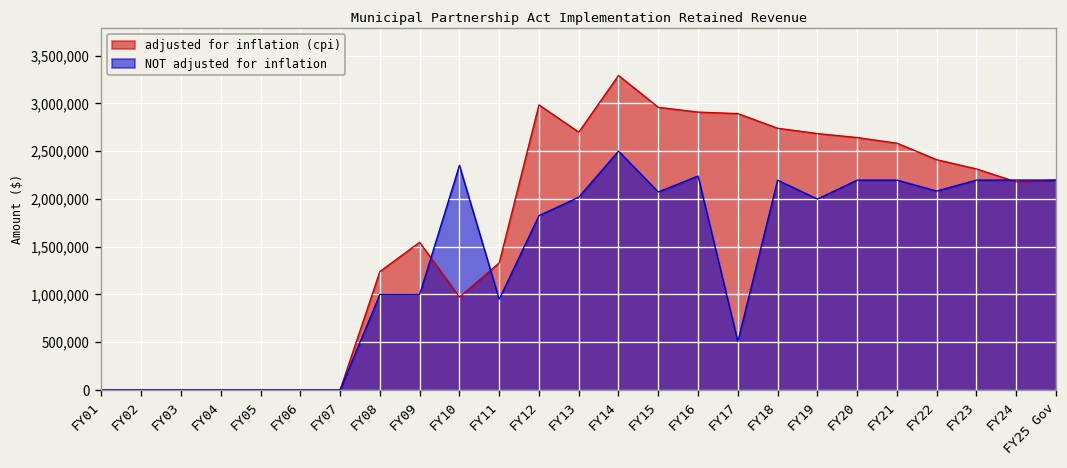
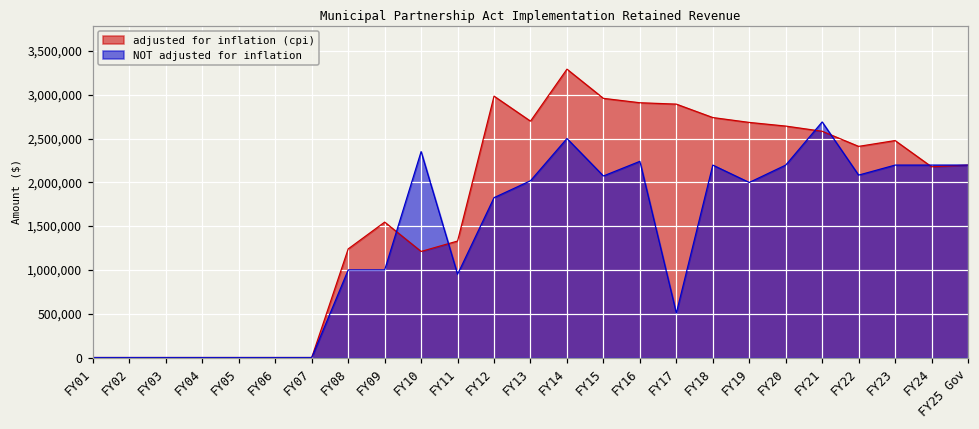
adjusted for inflation (cpi), FY10: 1,000,000 -> 1,200,000
NOT adjusted for inflation, FY21: 2,200,000 -> 2,700,000
adjusted for inflation (cpi), FY23: 2,300,000 -> 2,500,000
